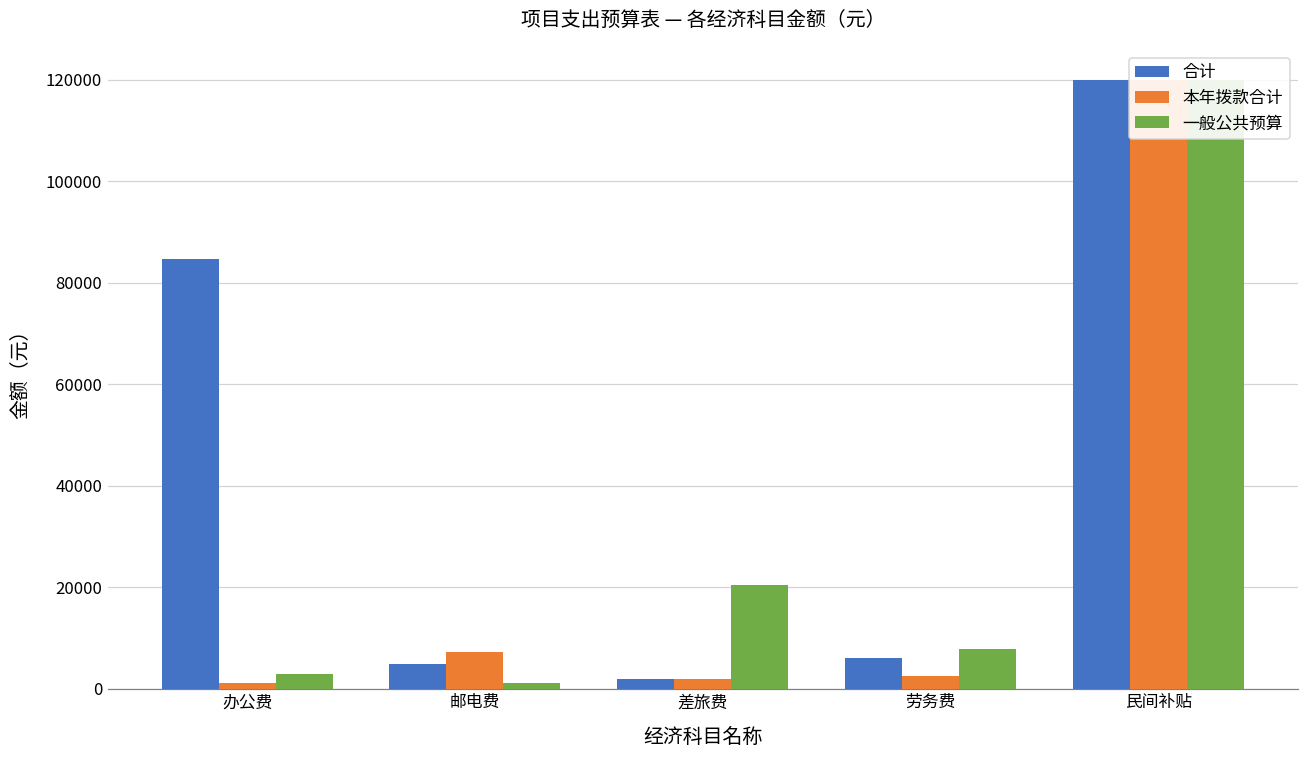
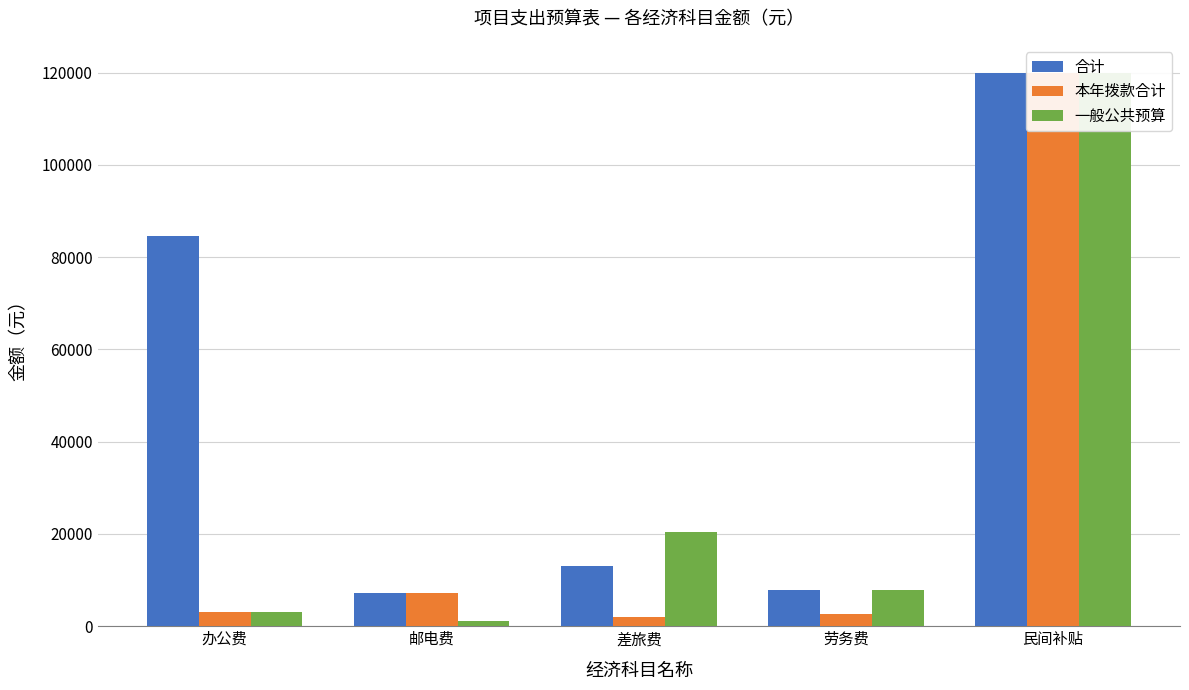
本年拨款合计, 办公费: 1000 -> 3000
合计, 邮电费: 5000 -> 7000
合计, 差旅费: 2000 -> 13000
合计, 劳务费: 6000 -> 8000
